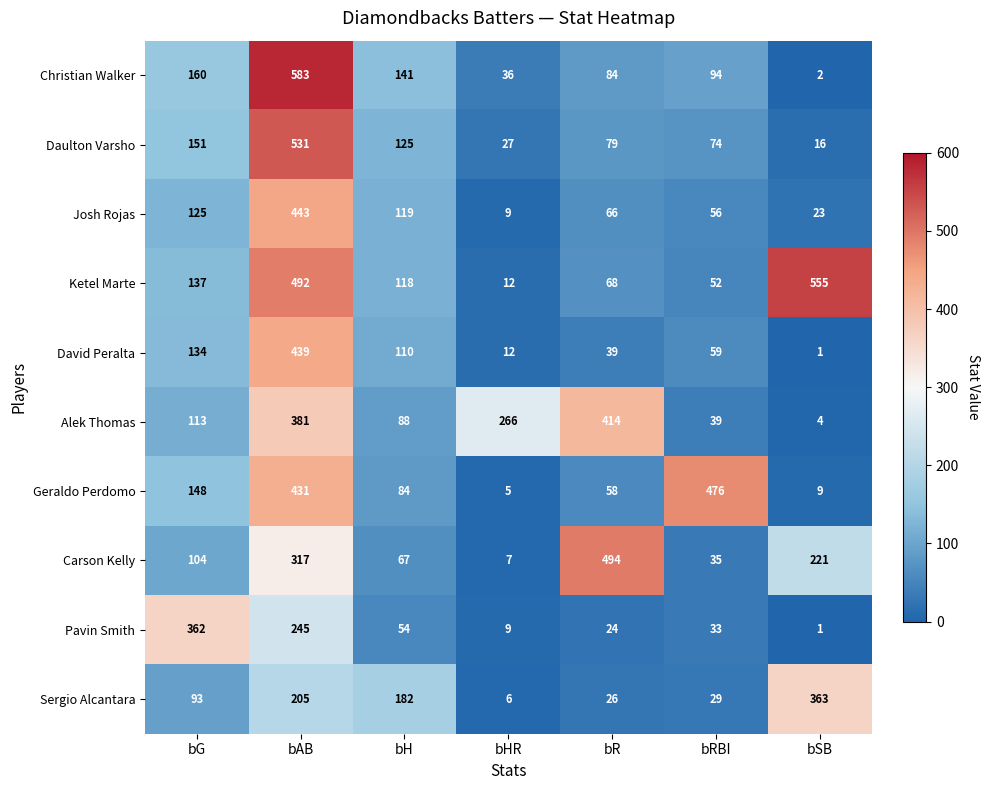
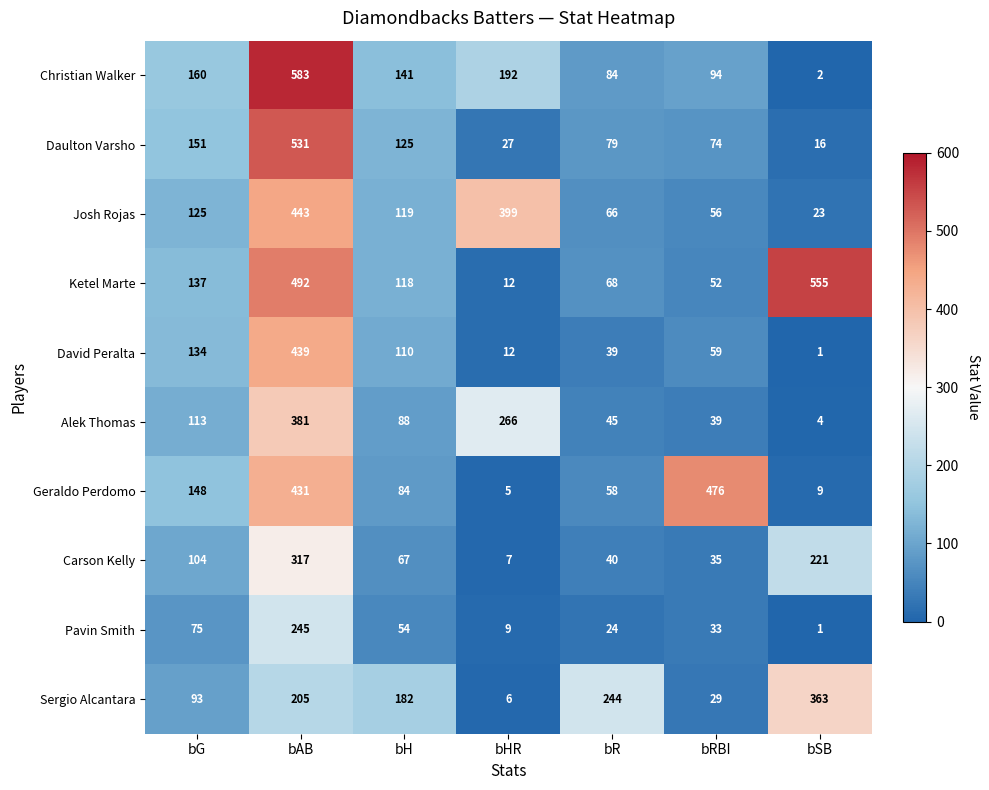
Christian Walker, bHR: 36 -> 192
Josh Rojas, bHR: 9 -> 399
Alek Thomas, bR: 414 -> 45
Carson Kelly, bR: 494 -> 40
Pavin Smith, bG: 362 -> 75
Sergio Alcantara, bR: 26 -> 244
